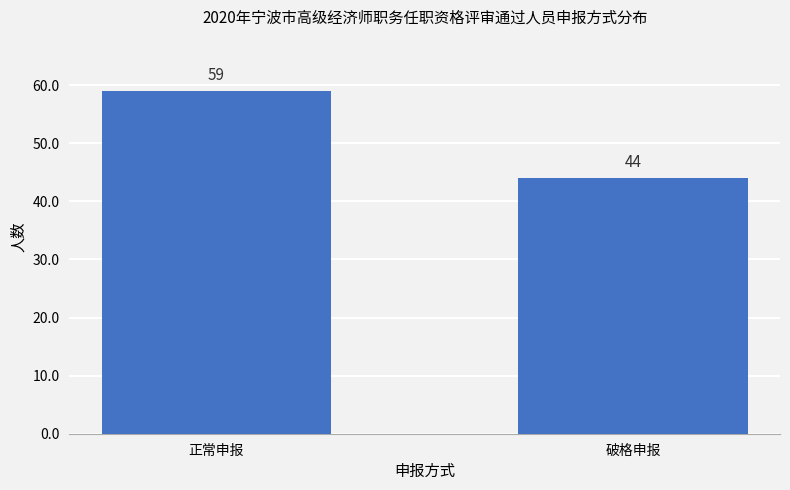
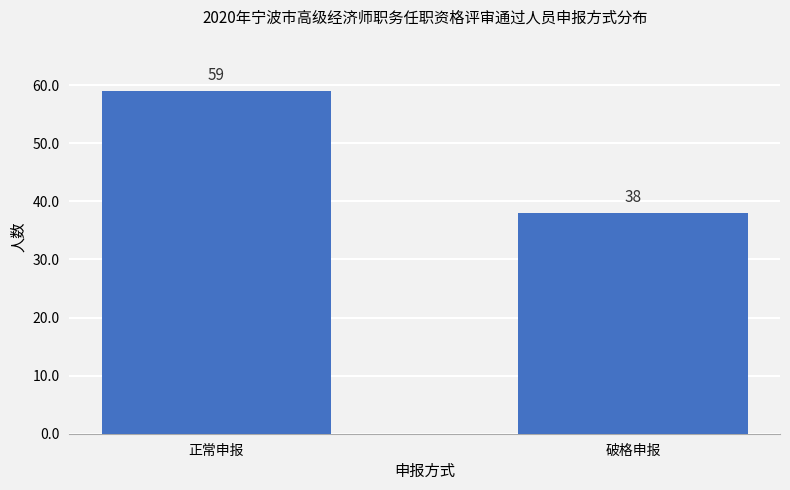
破格申报: 44 -> 38
